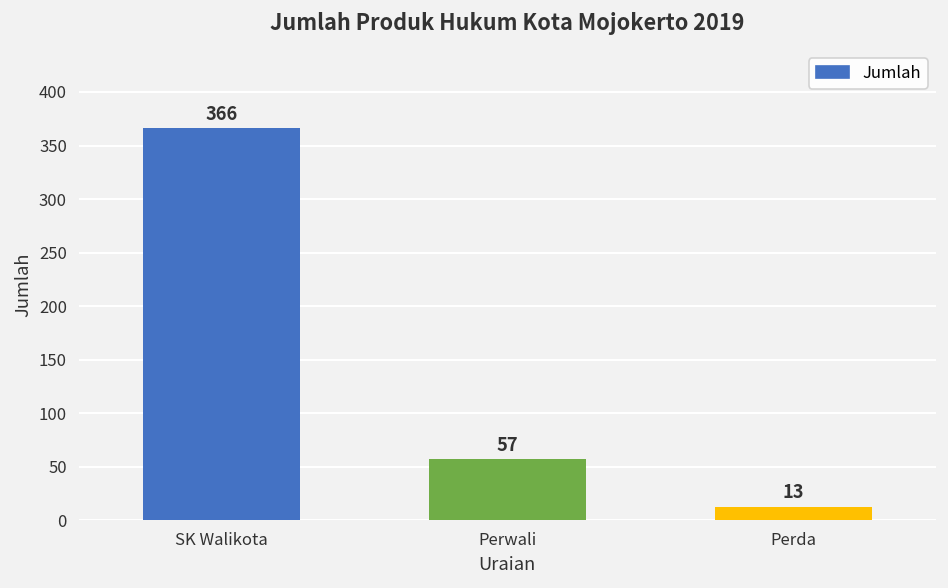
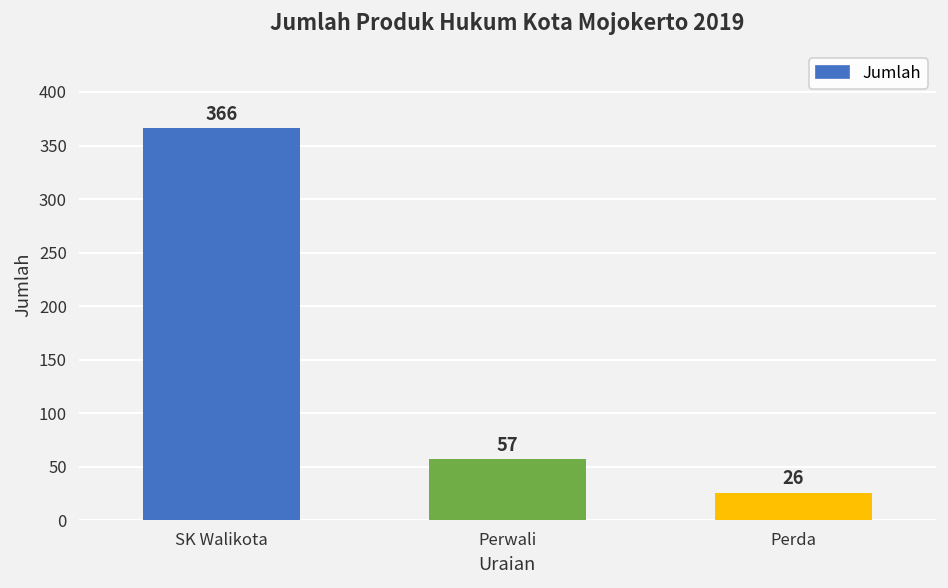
Perda: 13 -> 26
